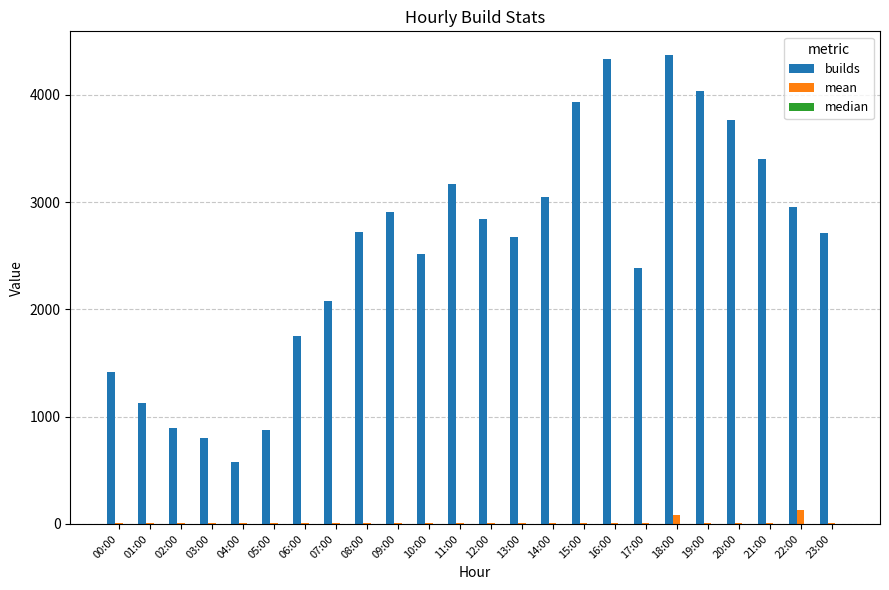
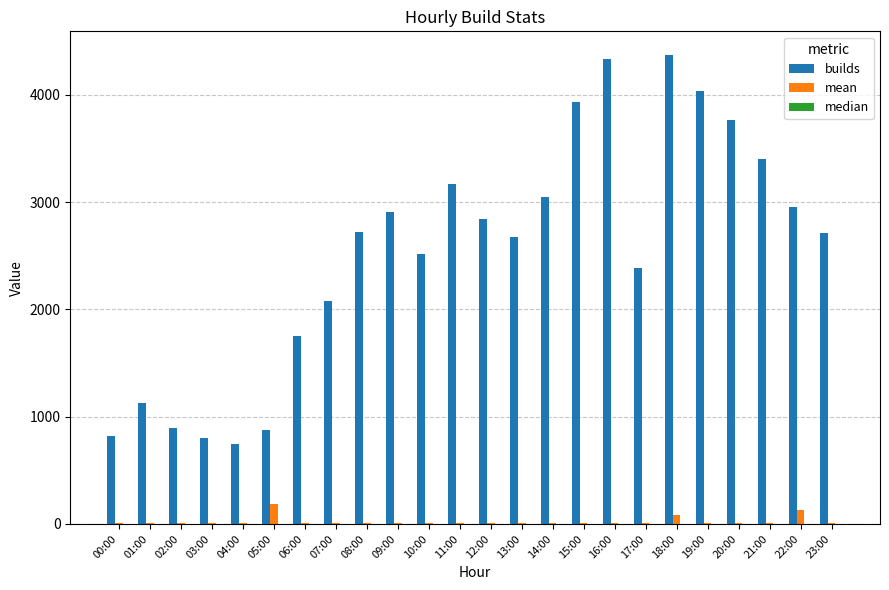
builds, 00:00: 1410 -> 820
builds, 04:00: 580 -> 750
mean, 05:00: 10 -> 190
